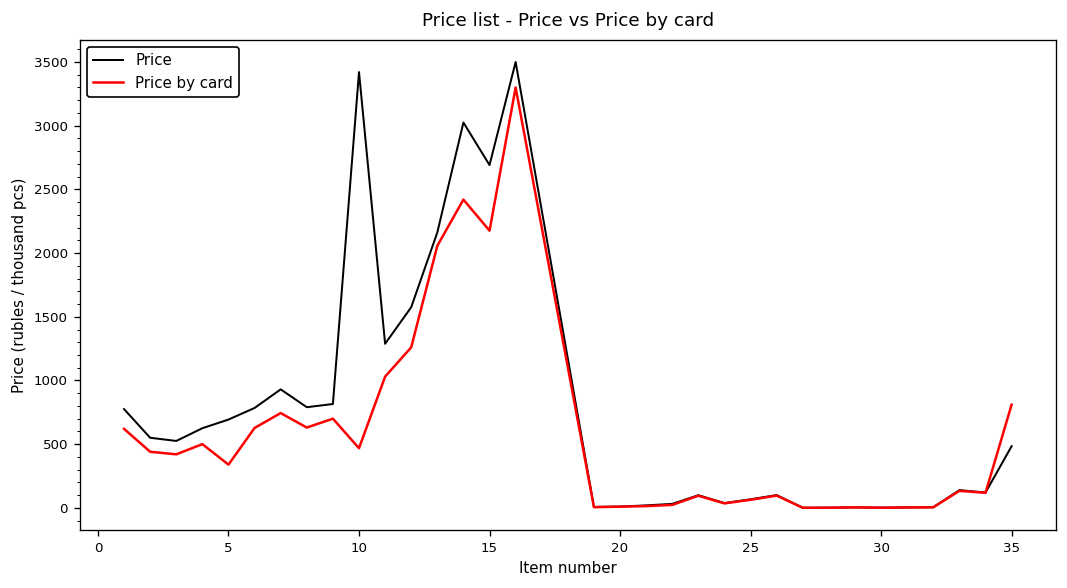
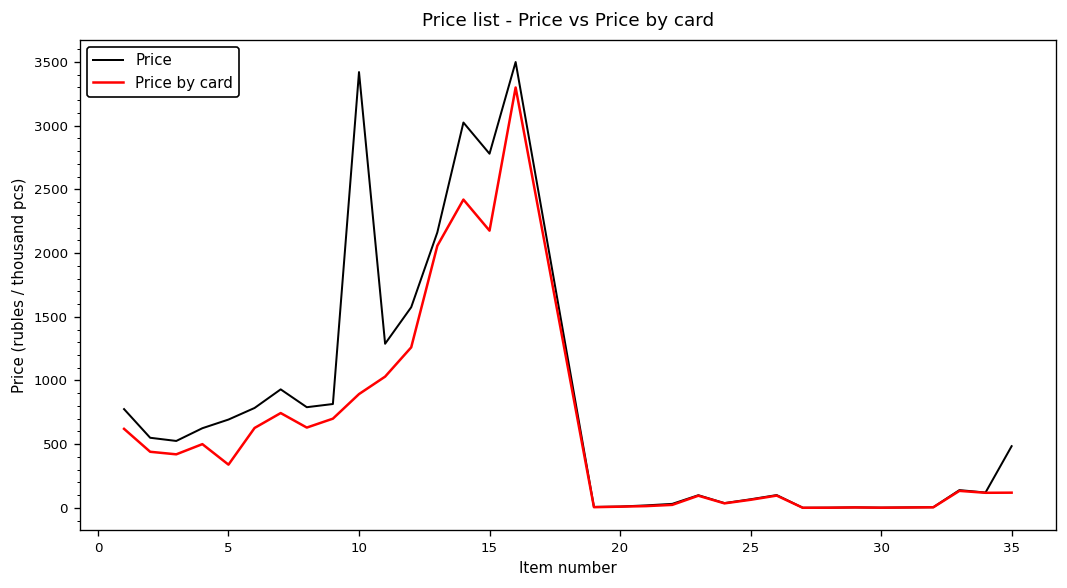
Price by card, 10: 470 -> 890
Price, 15: 2690 -> 2780
Price by card, 35: 810 -> 120
